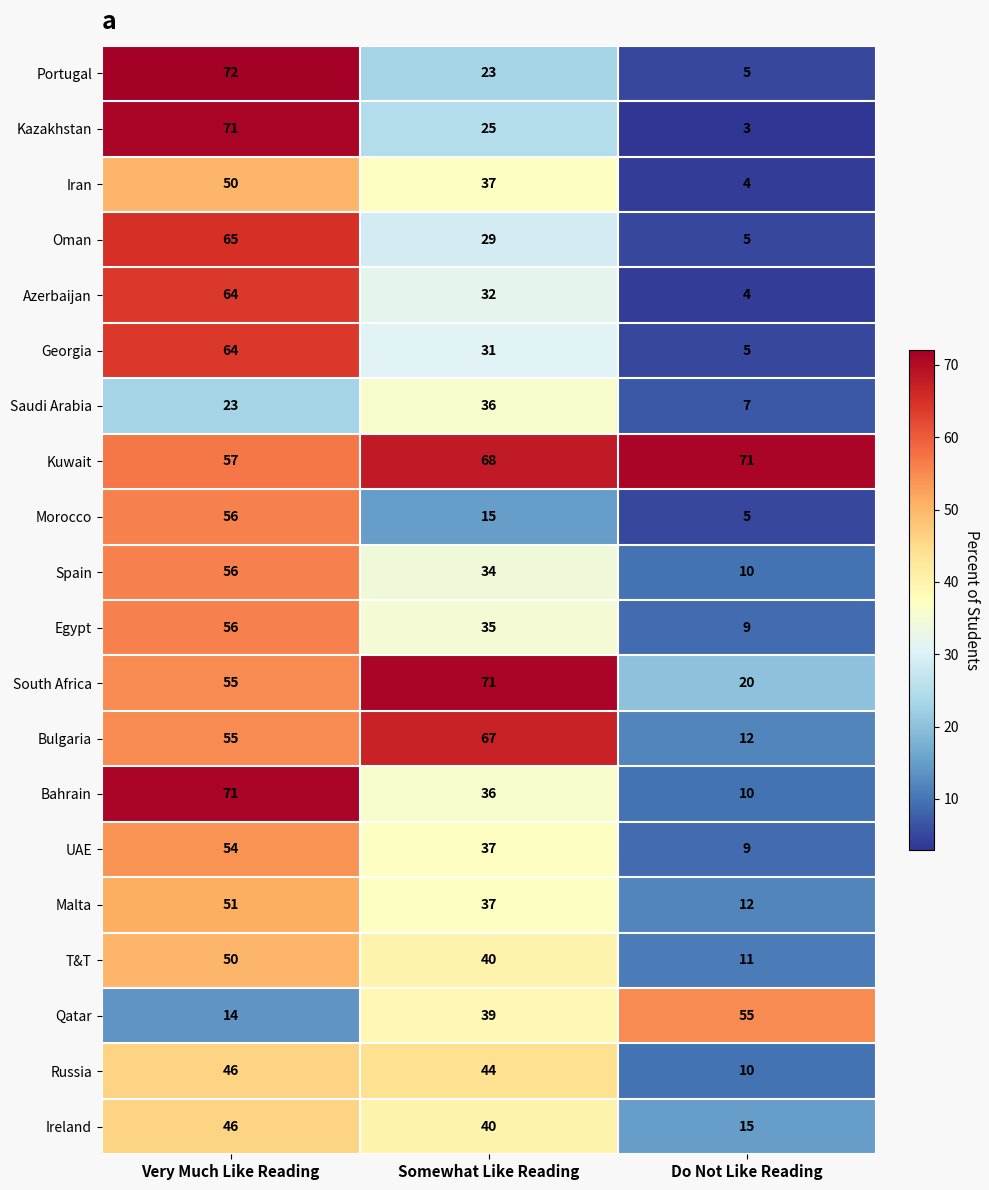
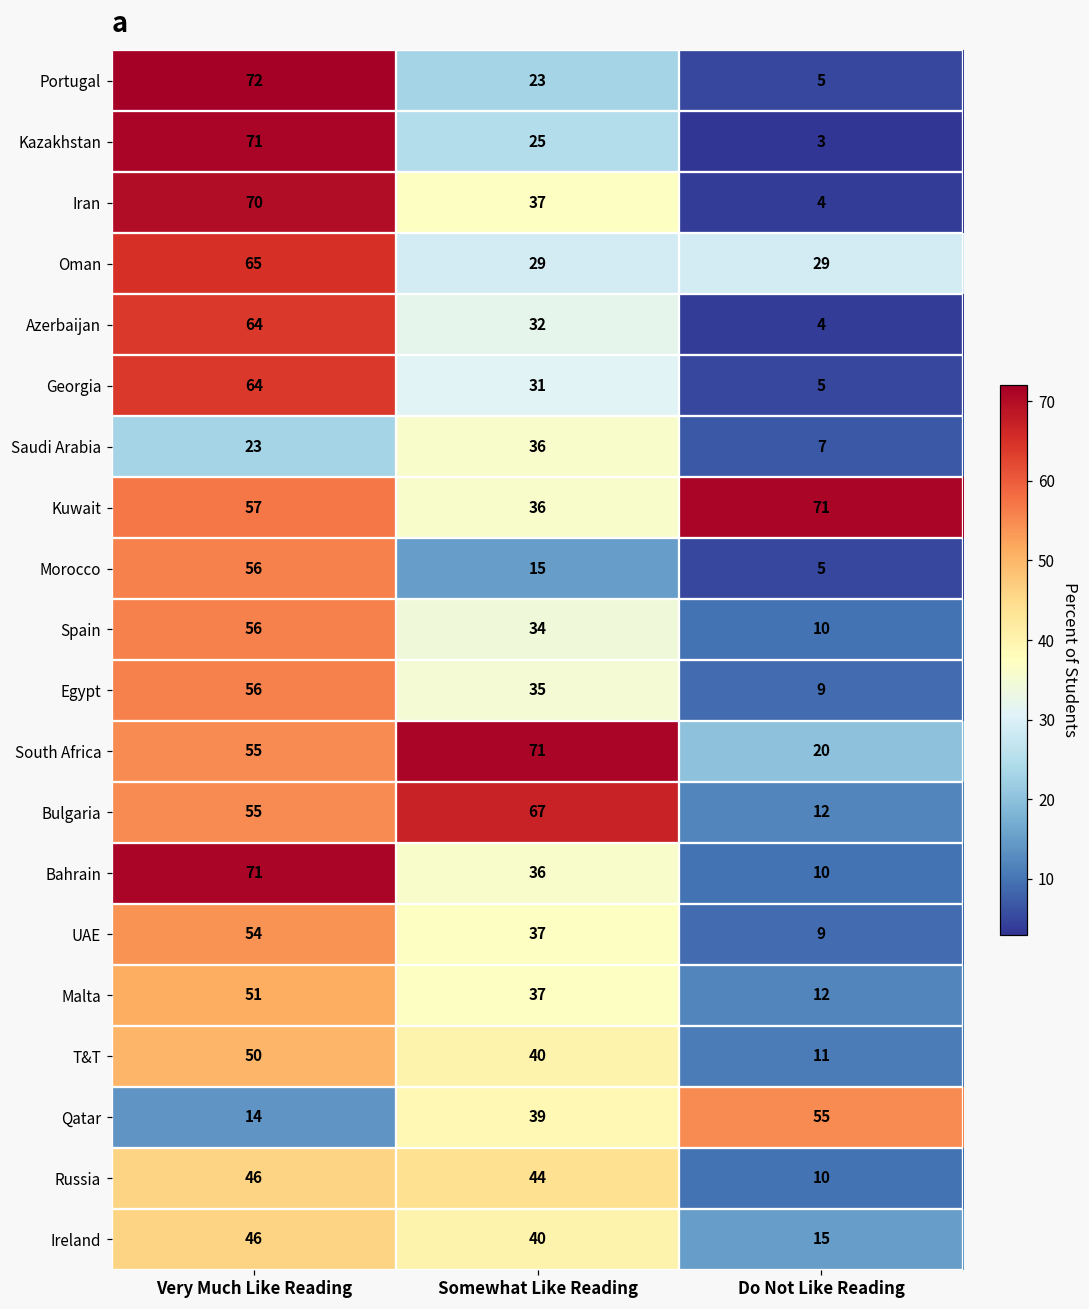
Iran, Very Much Like Reading: 50 -> 70
Oman, Do Not Like Reading: 5 -> 29
Kuwait, Somewhat Like Reading: 68 -> 36
